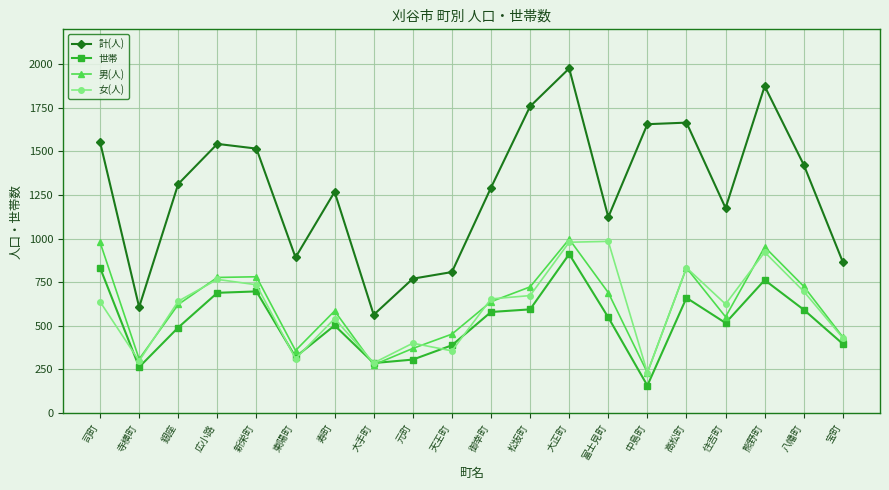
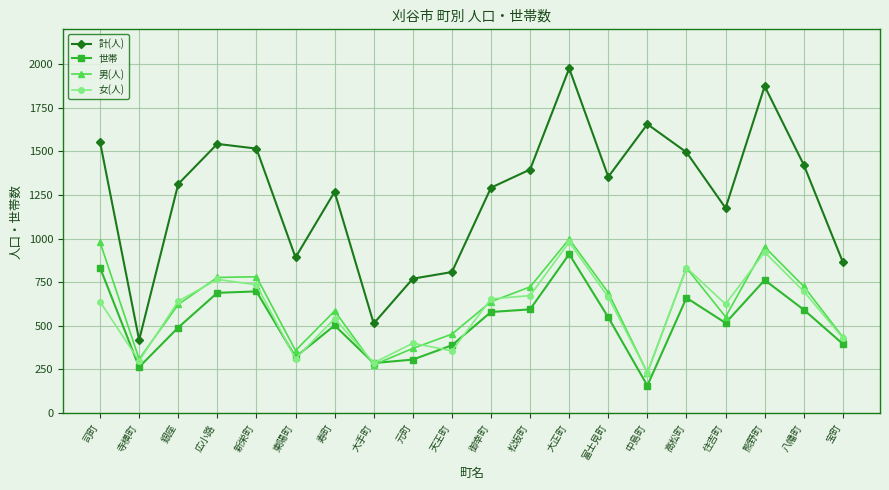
計(人), 寺横町: 610 -> 420
計(人), 大手町: 560 -> 510
計(人), 松坂町: 1760 -> 1400
計(人), 富士見町: 1120 -> 1350
女(人), 富士見町: 980 -> 660
計(人), 高松町: 1670 -> 1500
